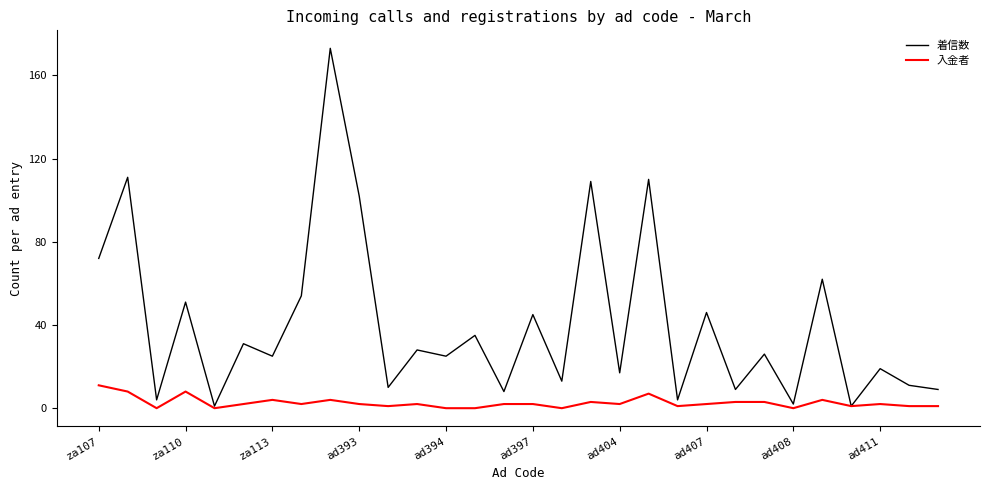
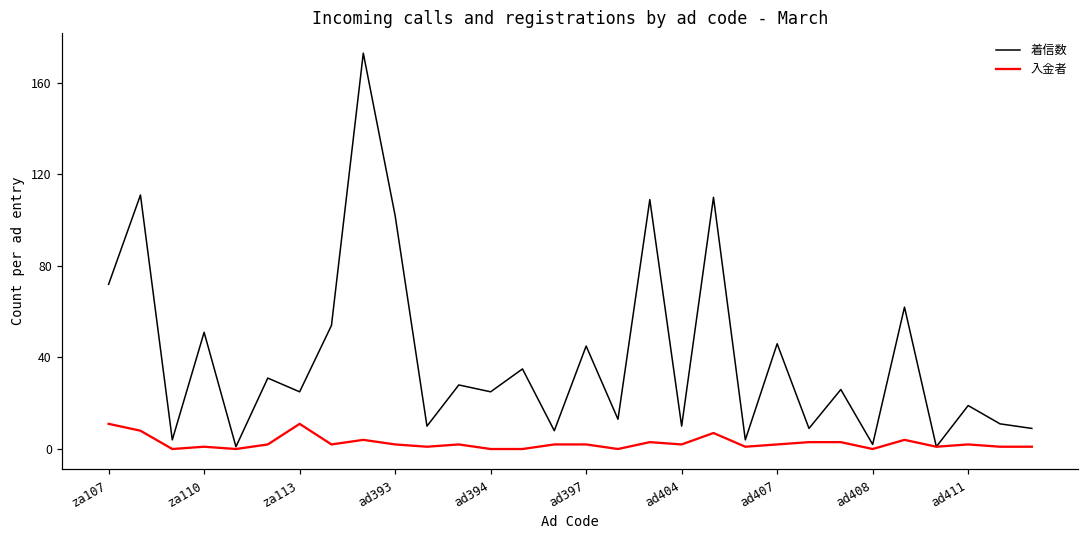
入金者, za110: 8 -> 1
入金者, za113: 4 -> 11
着信数, ad404: 17 -> 10
